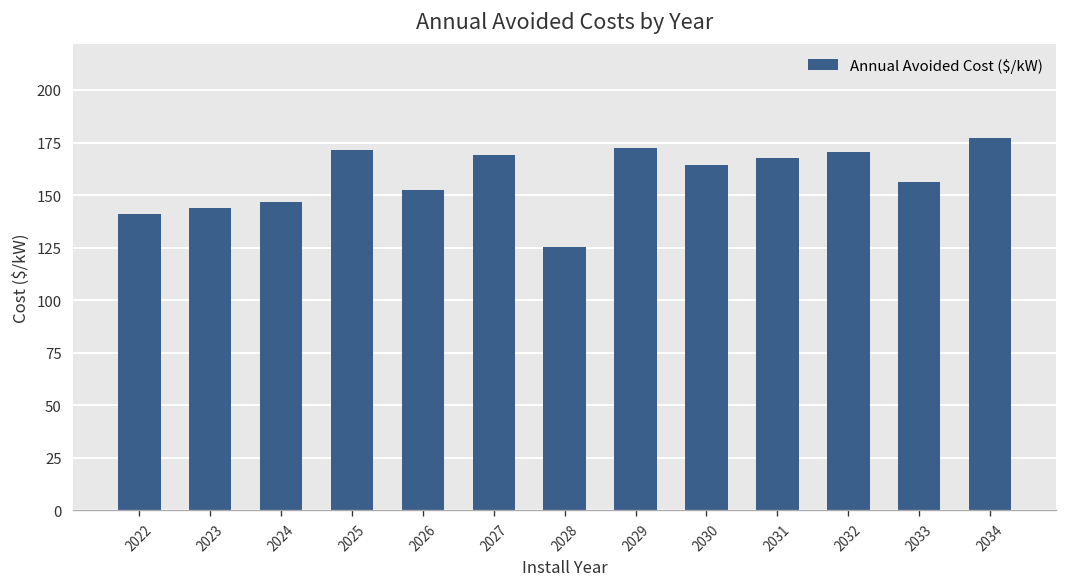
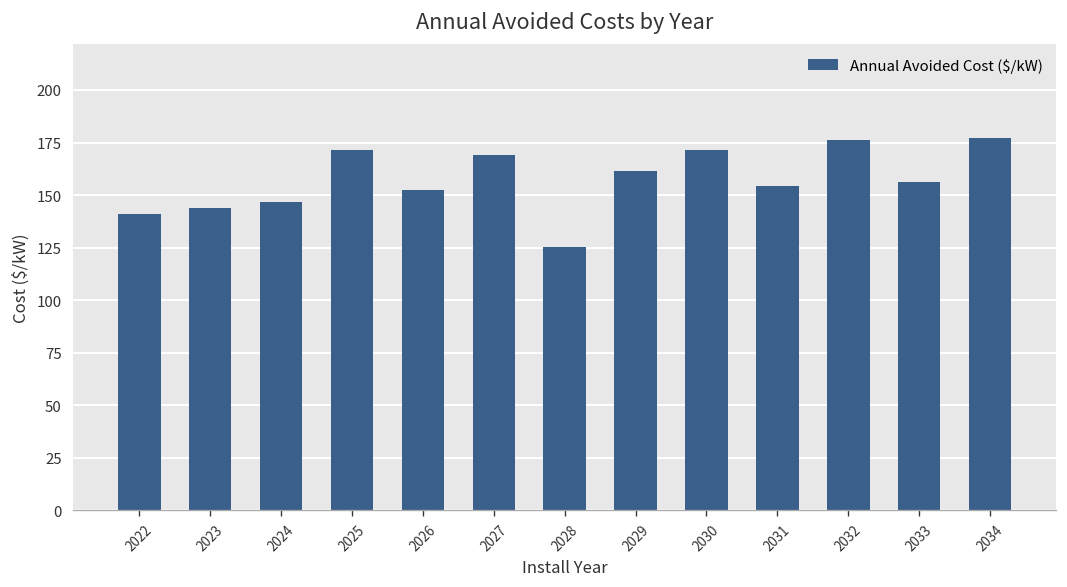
2029: 173 -> 161
2030: 164 -> 172
2031: 167 -> 154
2032: 171 -> 176
